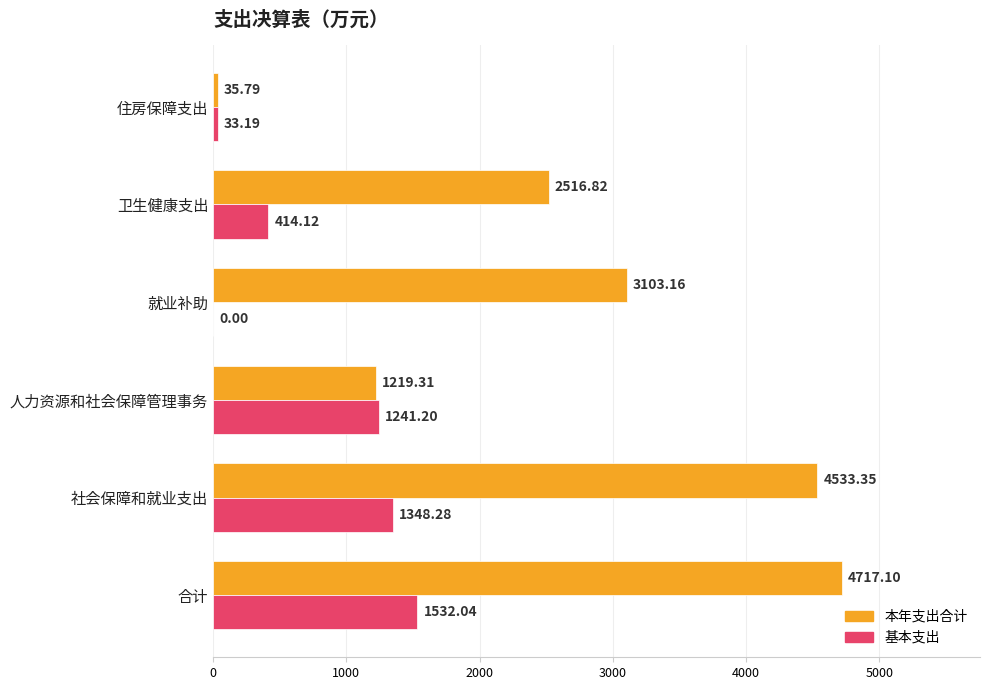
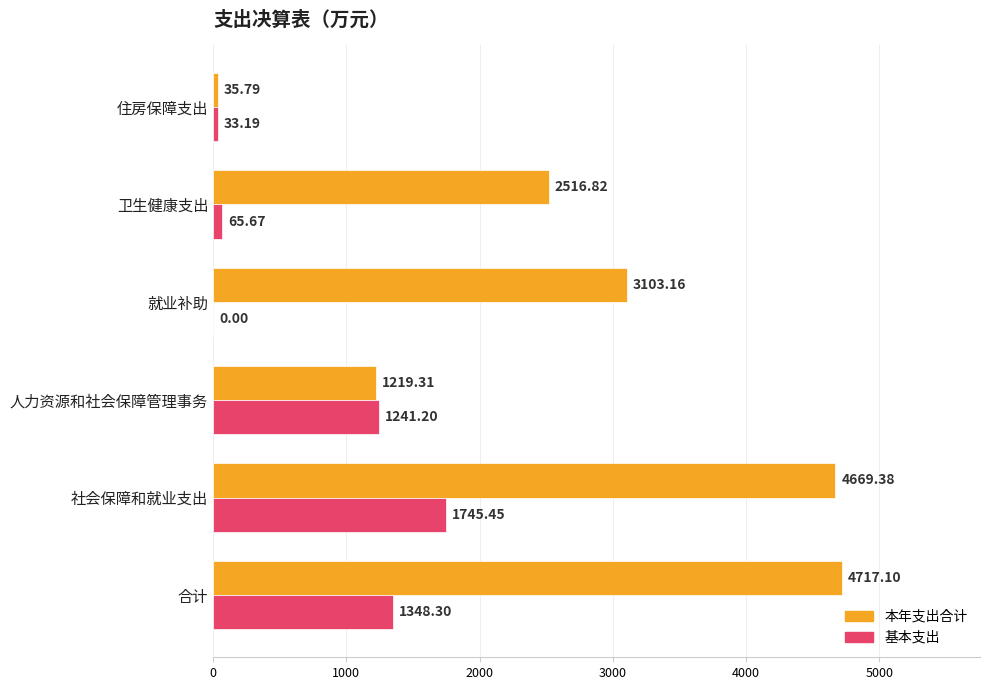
基本支出, 卫生健康支出: 414.12 -> 65.67
本年支出合计, 社会保障和就业支出: 4533.35 -> 4669.38
基本支出, 社会保障和就业支出: 1348.28 -> 1745.45
基本支出, 合计: 1532.04 -> 1348.30
